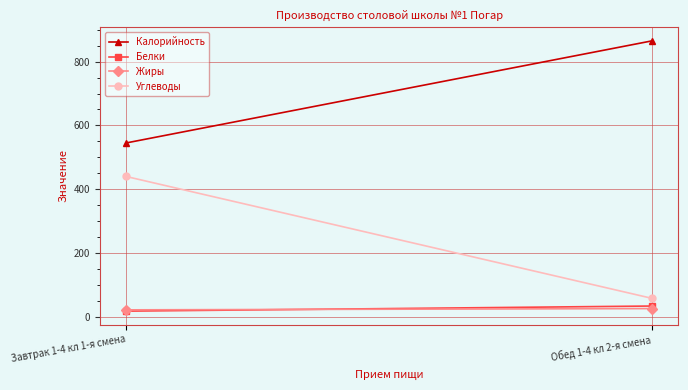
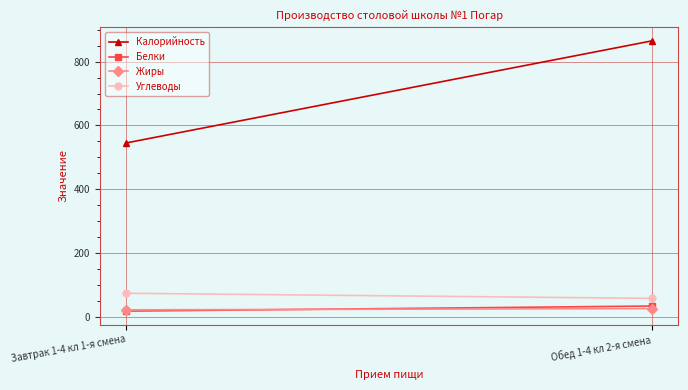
Углеводы, Завтрак 1-4 кл 1-я смена: 440 -> 70
